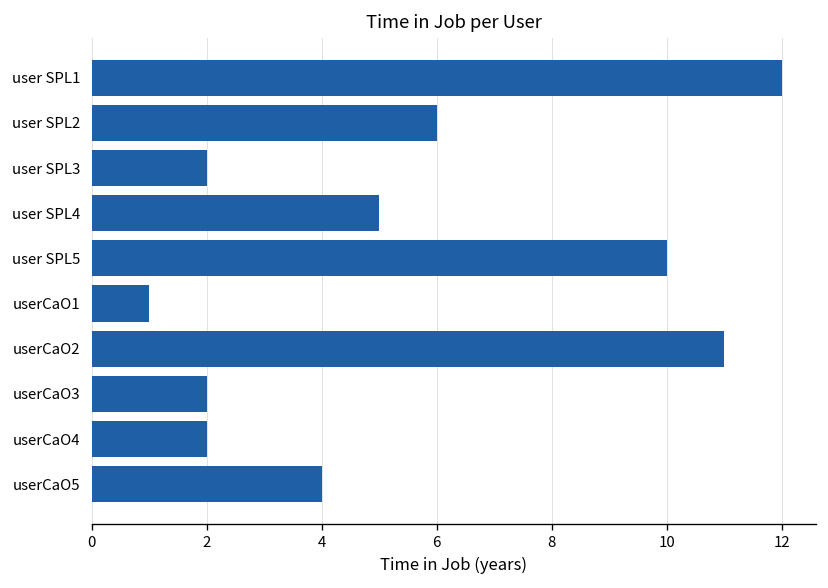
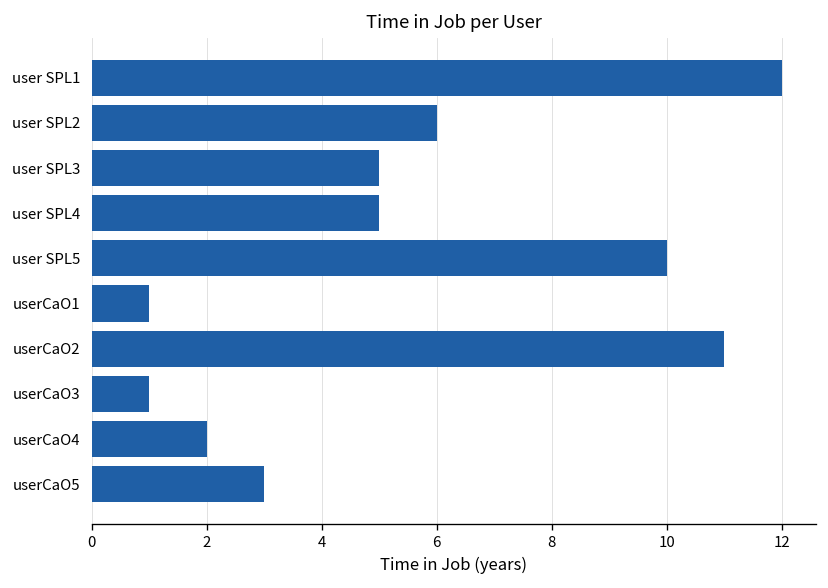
user SPL3: 2 -> 5
userCaO3: 2 -> 1
userCaO5: 4 -> 3
